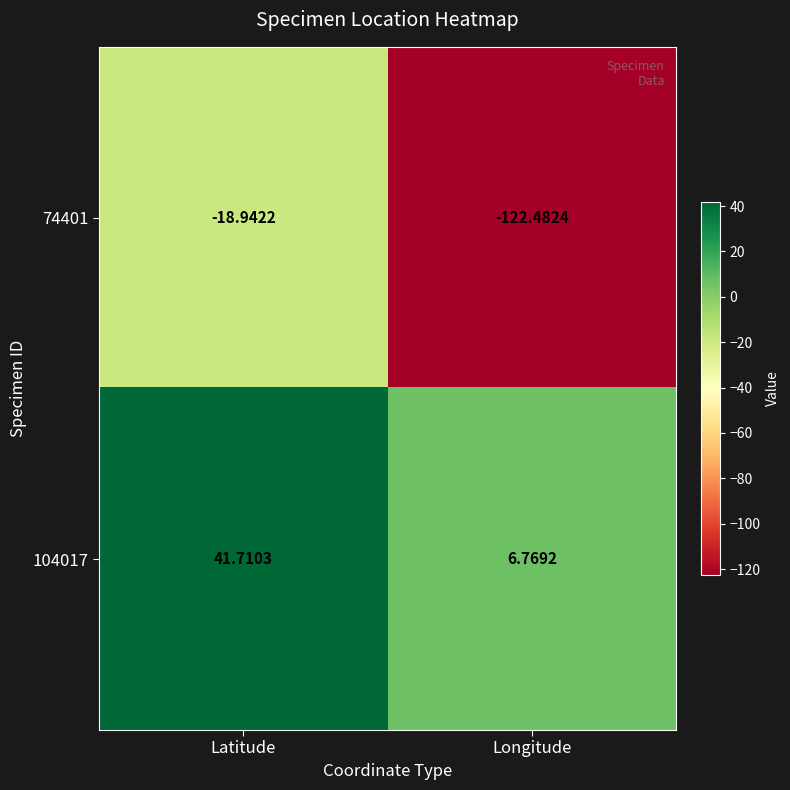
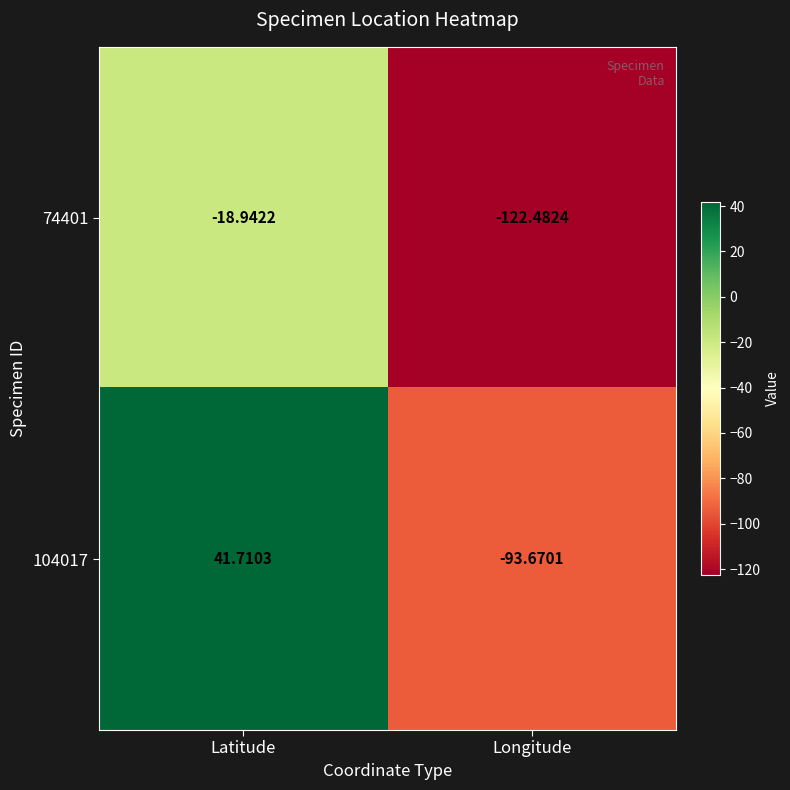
104017, Longitude: 6.7692 -> -93.6701
